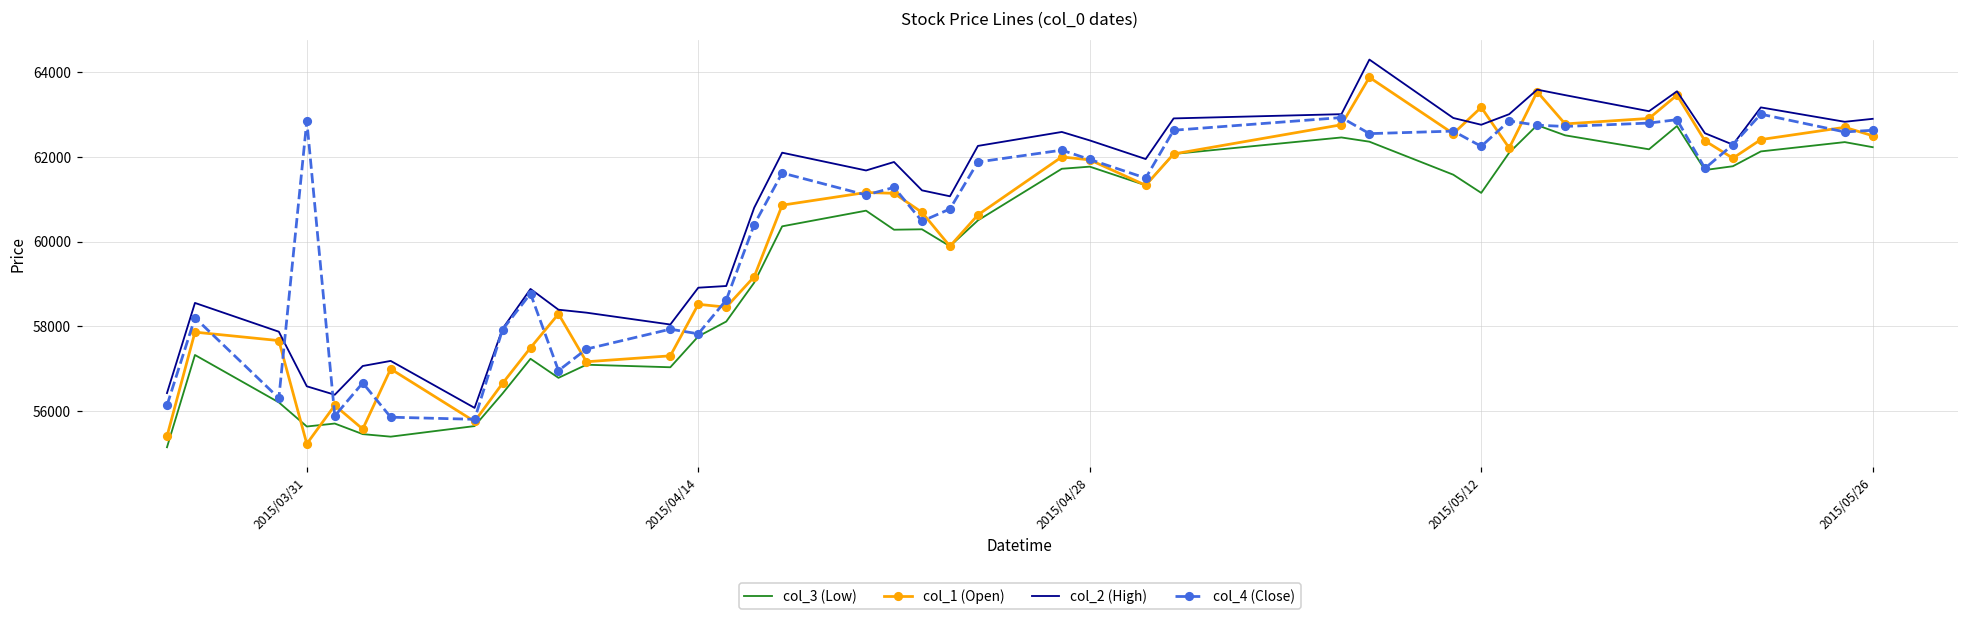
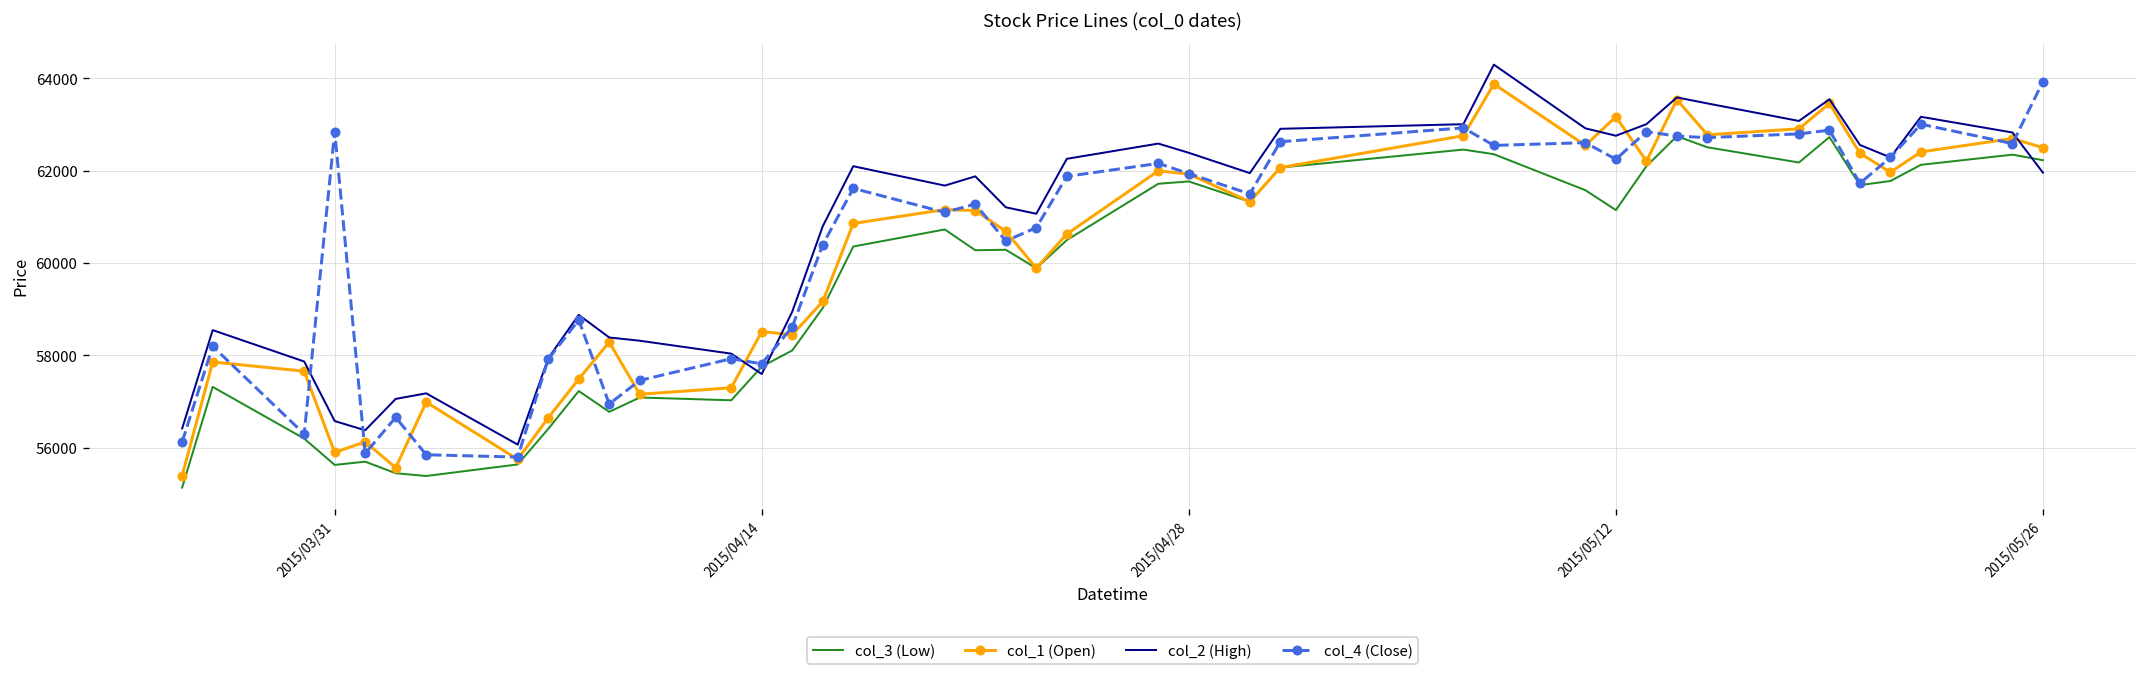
col_1 (Open), 2015/03/31: 55200 -> 55900
col_2 (High), 2015/04/14: 58900 -> 57600
col_2 (High), 2015/05/26: 62900 -> 62000
col_4 (Close), 2015/05/26: 62600 -> 63900
